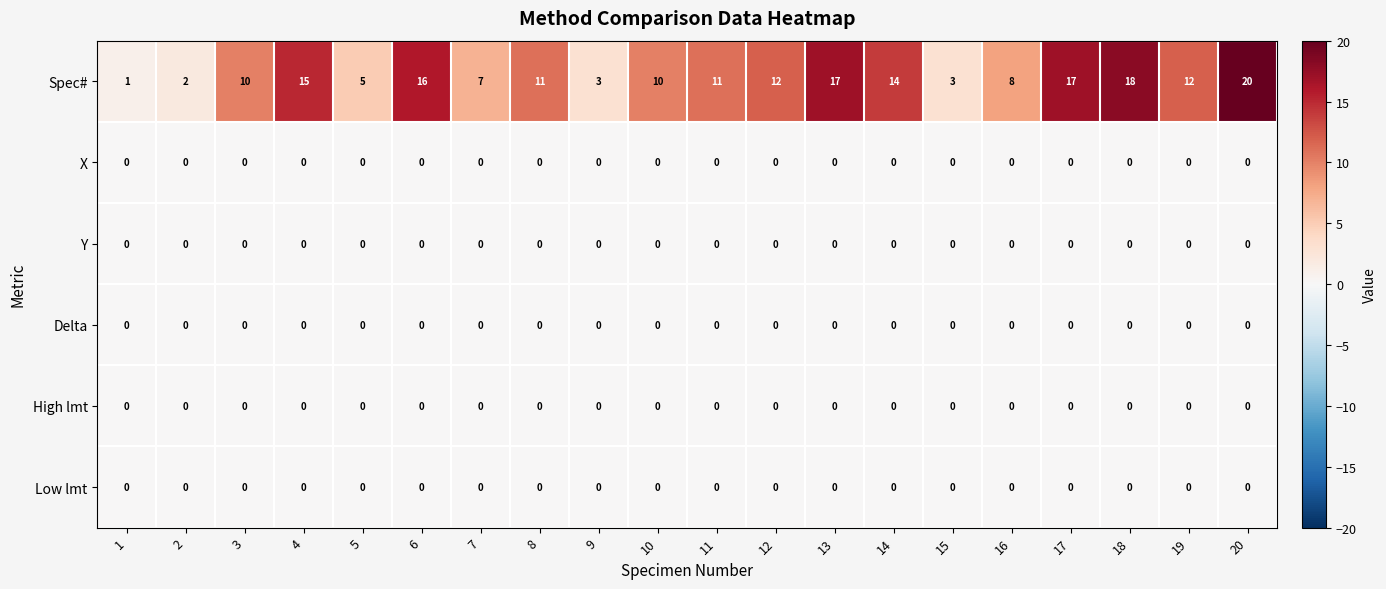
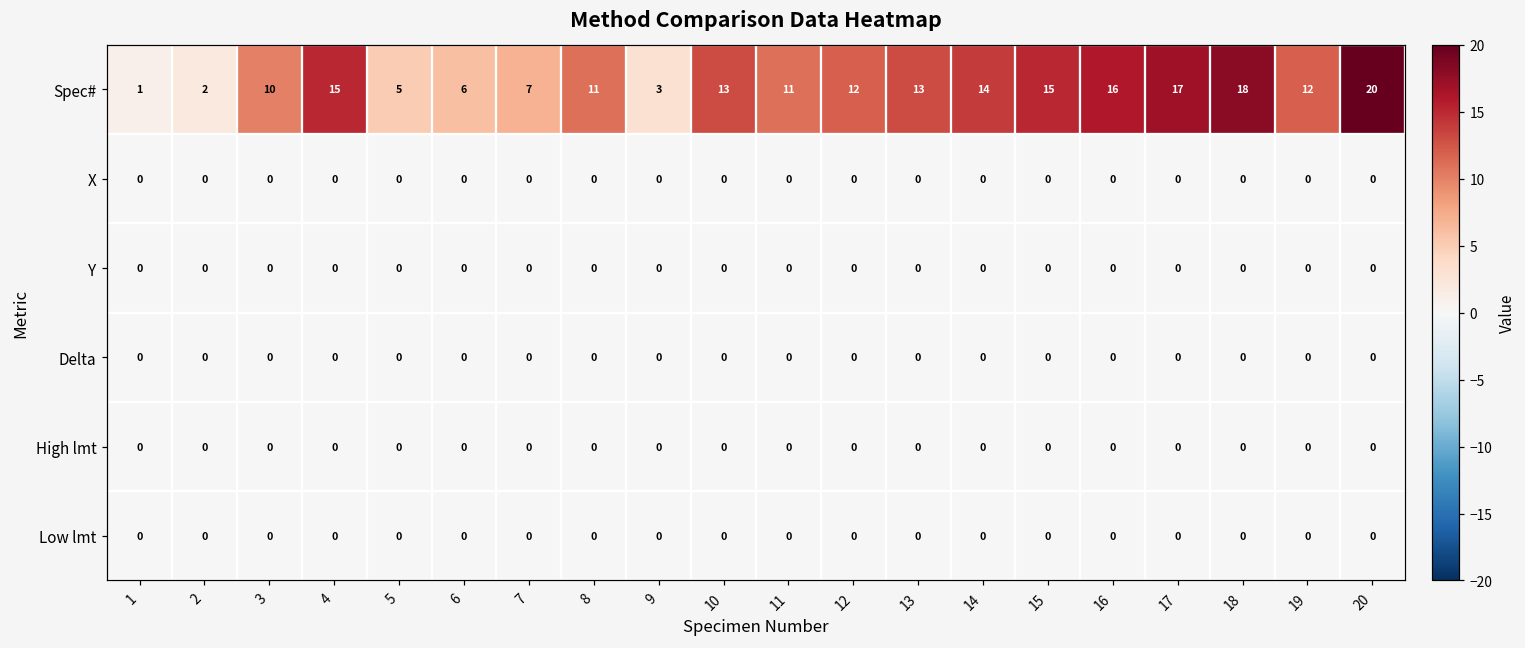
Spec#, 6: 16 -> 6
Spec#, 10: 10 -> 13
Spec#, 13: 17 -> 13
Spec#, 15: 3 -> 15
Spec#, 16: 8 -> 16
